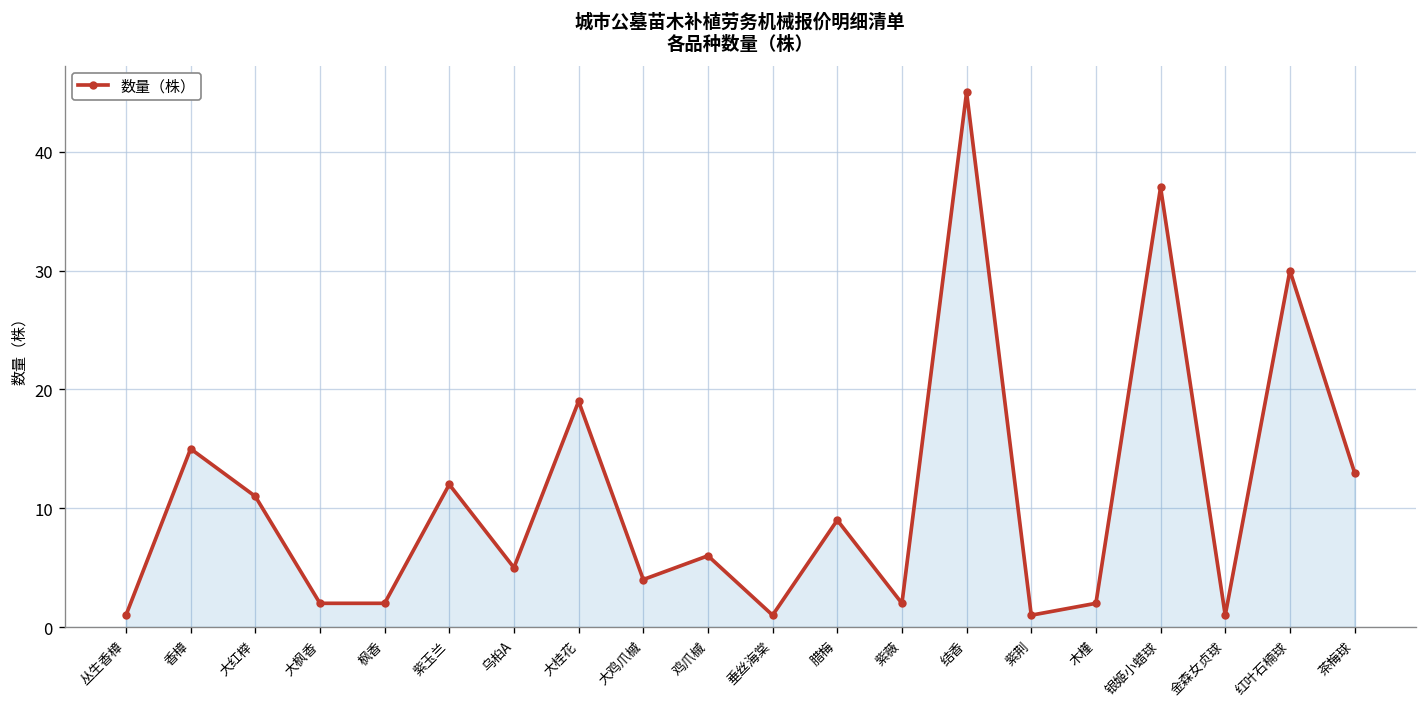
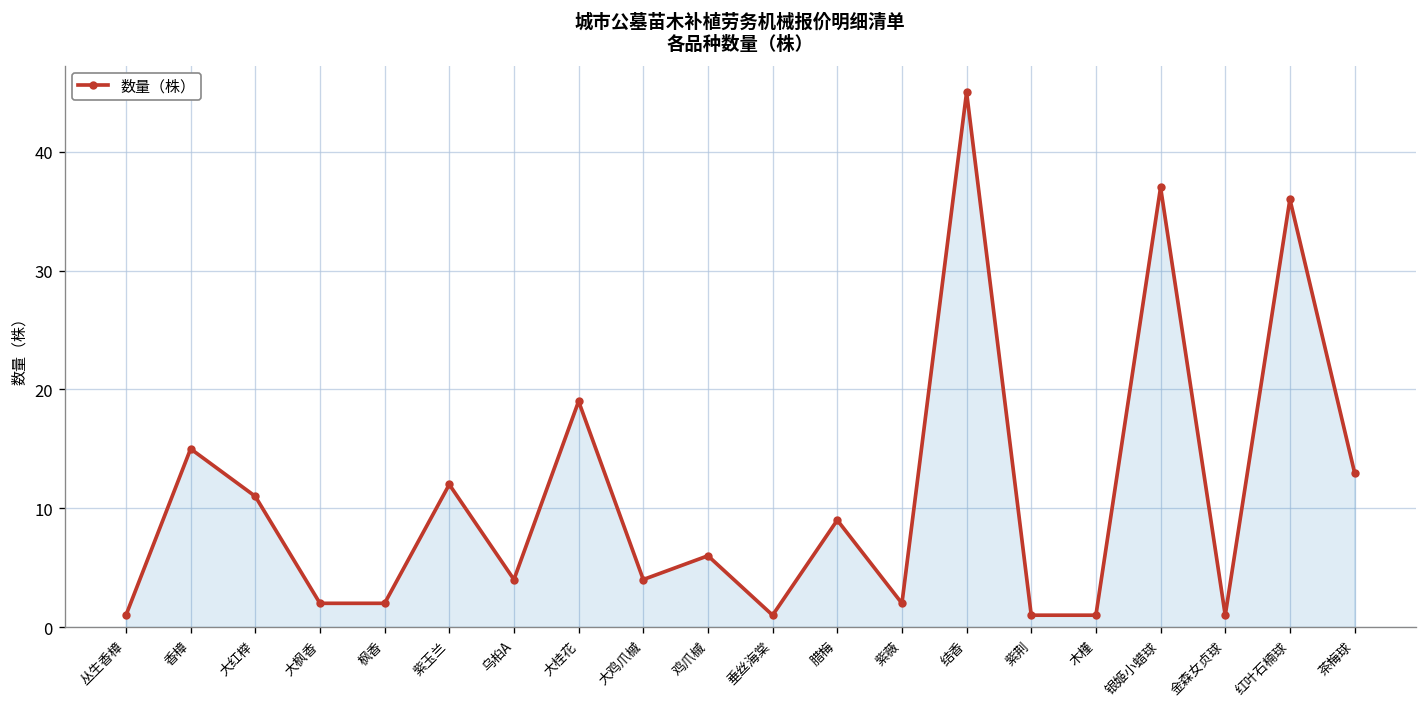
乌桕A: 5 -> 4
木槿: 2 -> 1
红叶石楠球: 30 -> 36
